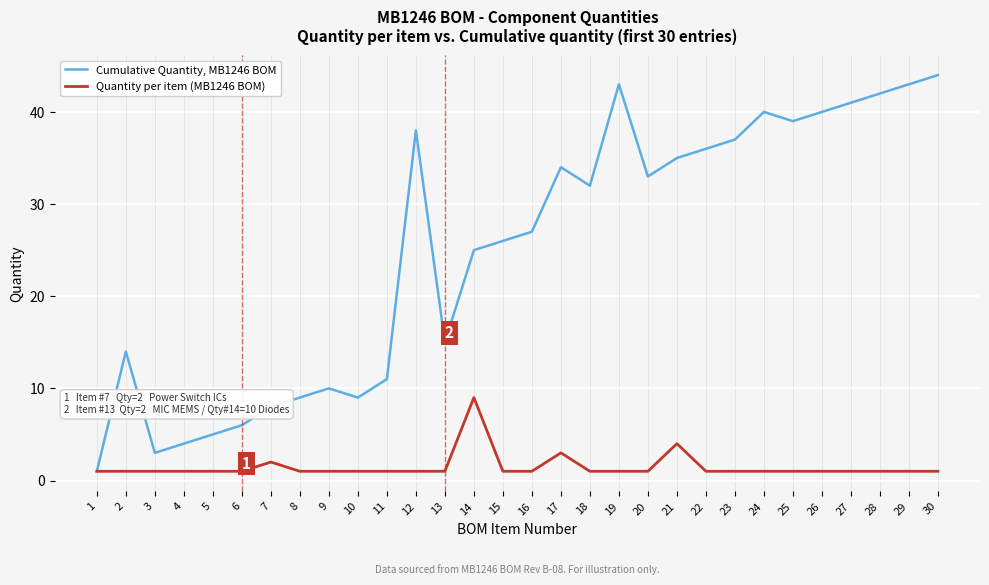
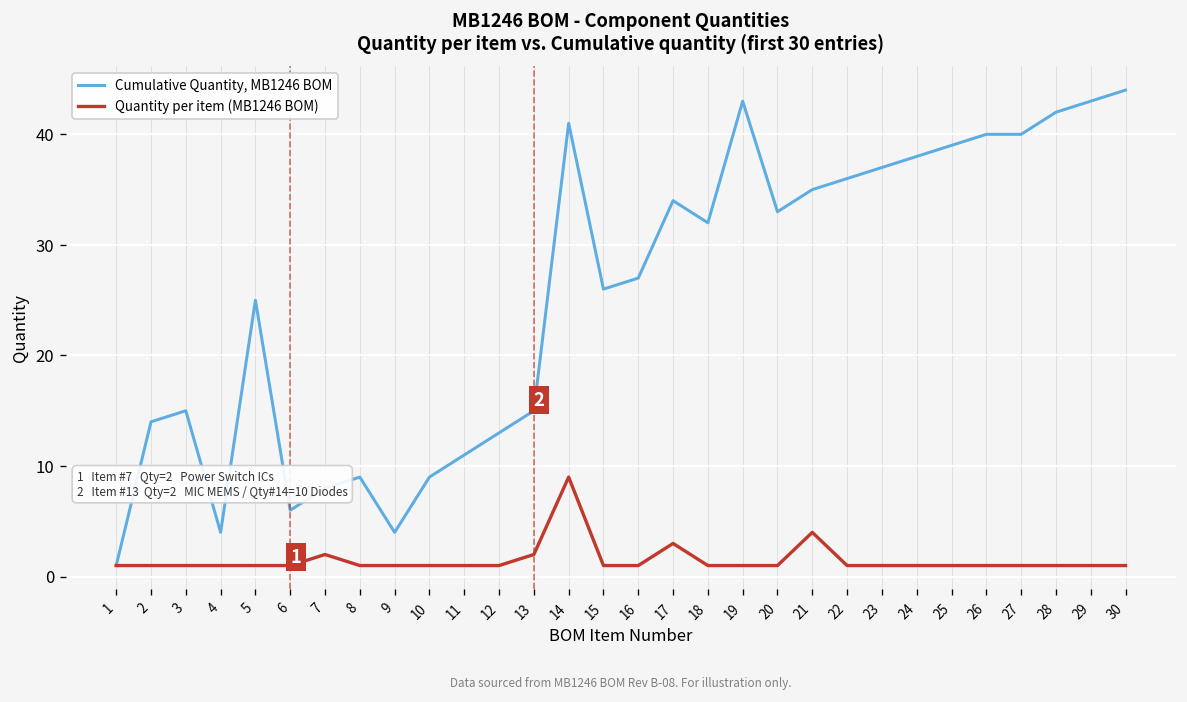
Cumulative Quantity, MB1246 BOM, 3: 3 -> 15
Cumulative Quantity, MB1246 BOM, 5: 5 -> 25
Cumulative Quantity, MB1246 BOM, 9: 10 -> 4
Cumulative Quantity, MB1246 BOM, 12: 38 -> 13
Quantity per item (MB1246 BOM), 13: 1 -> 2
Cumulative Quantity, MB1246 BOM, 14: 25 -> 41
Cumulative Quantity, MB1246 BOM, 24: 40 -> 38
Cumulative Quantity, MB1246 BOM, 27: 41 -> 40
